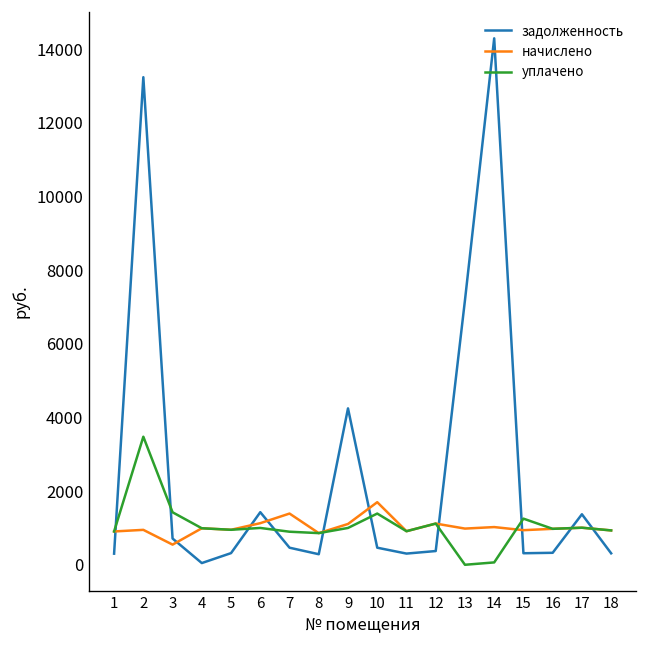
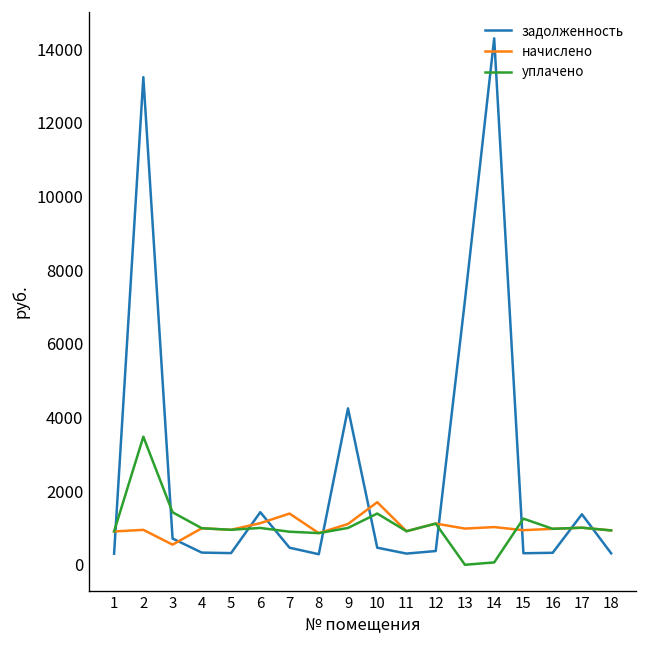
задолженность, 4: 0 -> 300
